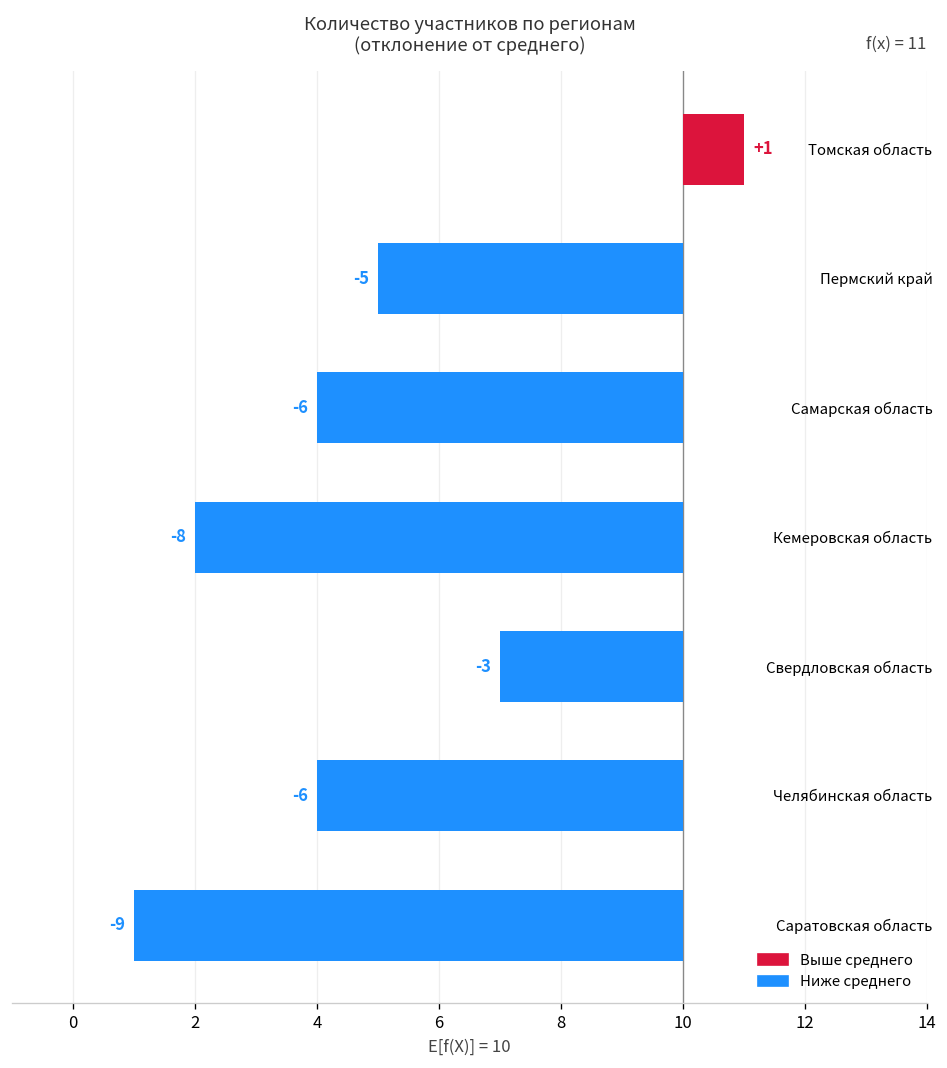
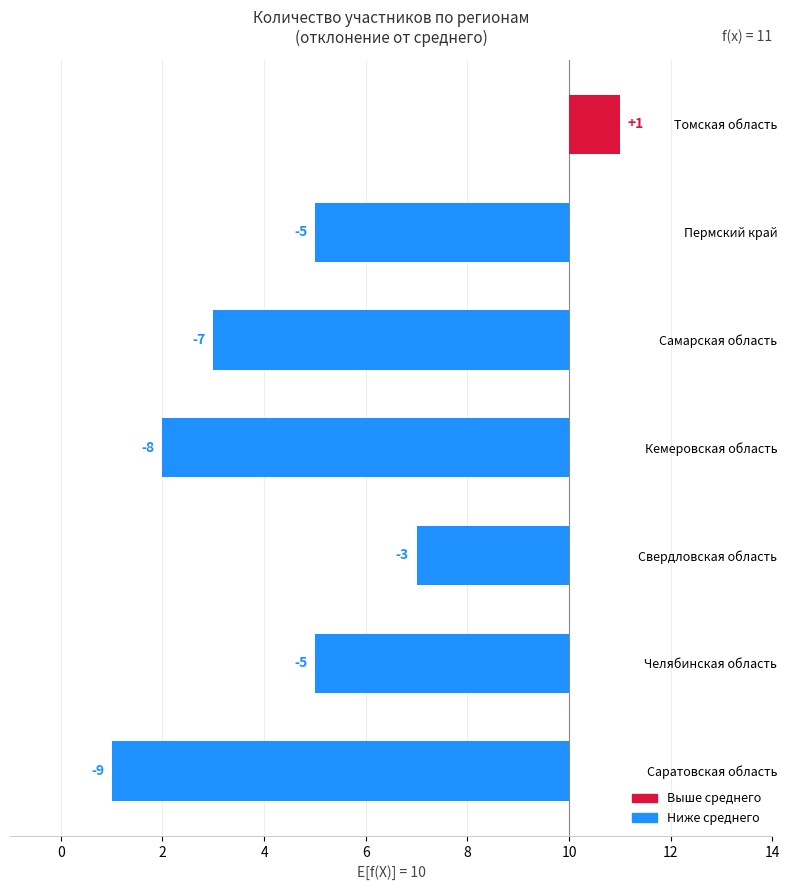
Самарская область: -6 -> -7
Челябинская область: -6 -> -5
